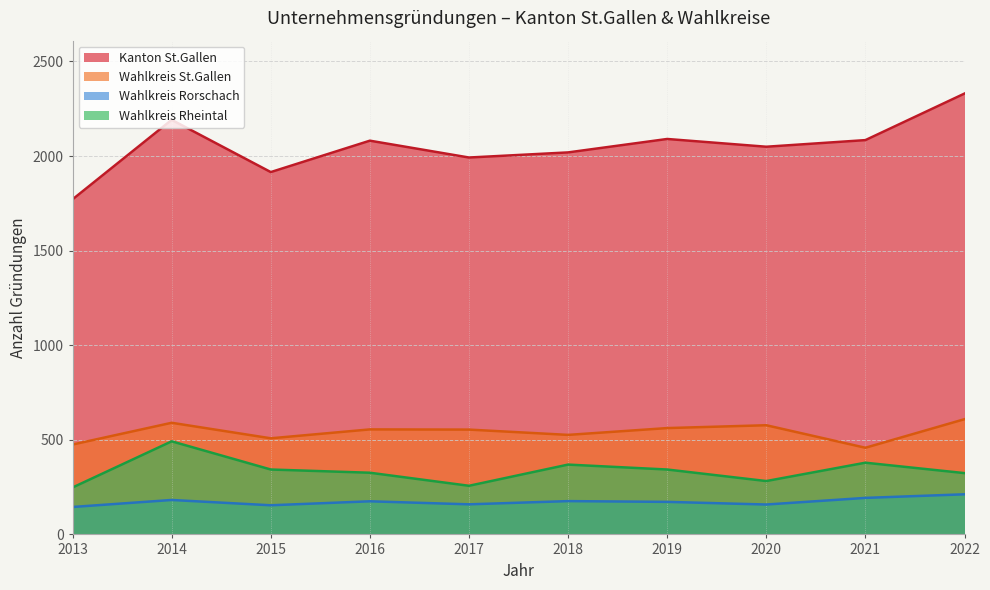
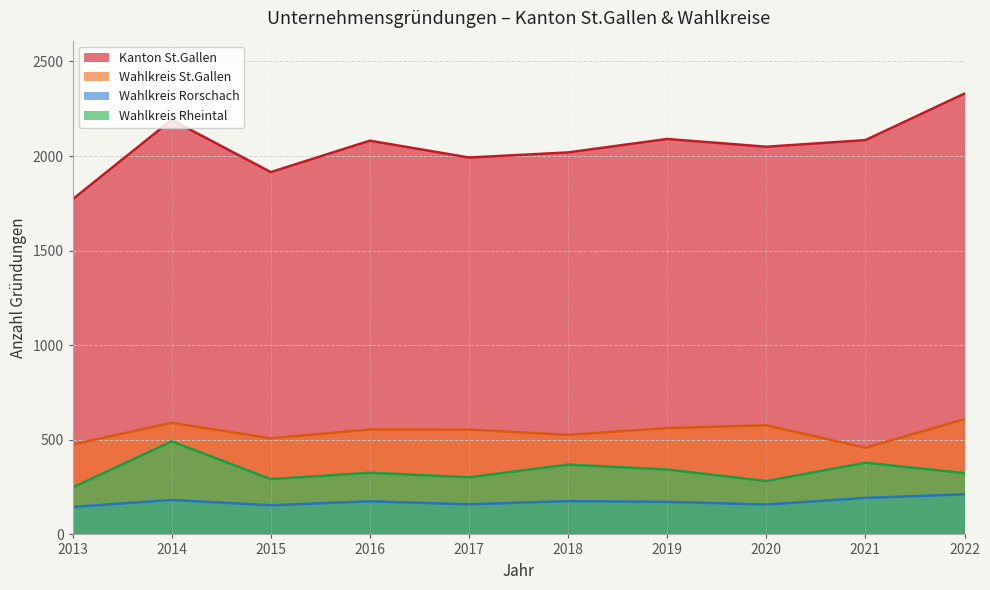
Wahlkreis Rheintal, 2015: 340 -> 290
Wahlkreis Rheintal, 2017: 260 -> 300
